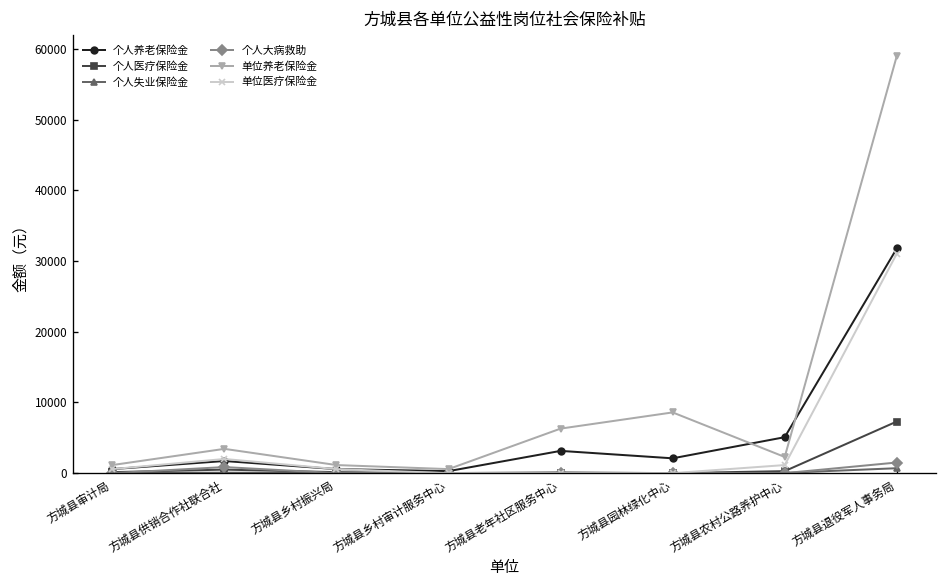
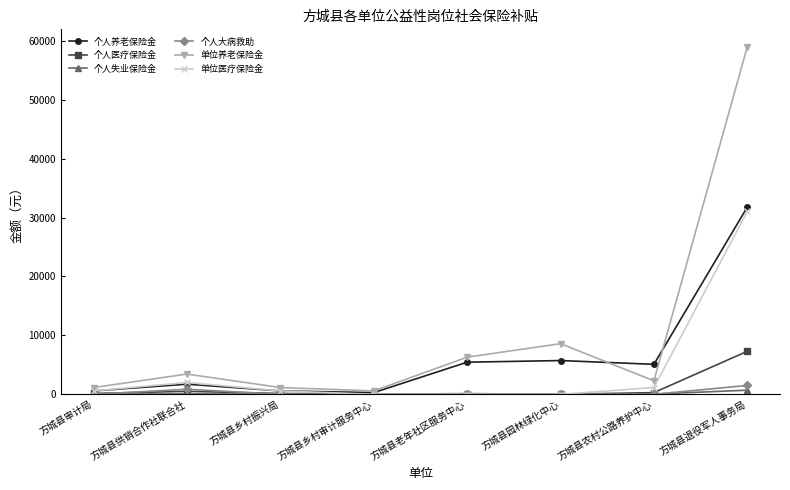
个人养老保险金, 方城县老年社区服务中心: 3000 -> 5000
个人养老保险金, 方城县园林绿化中心: 2000 -> 6000
